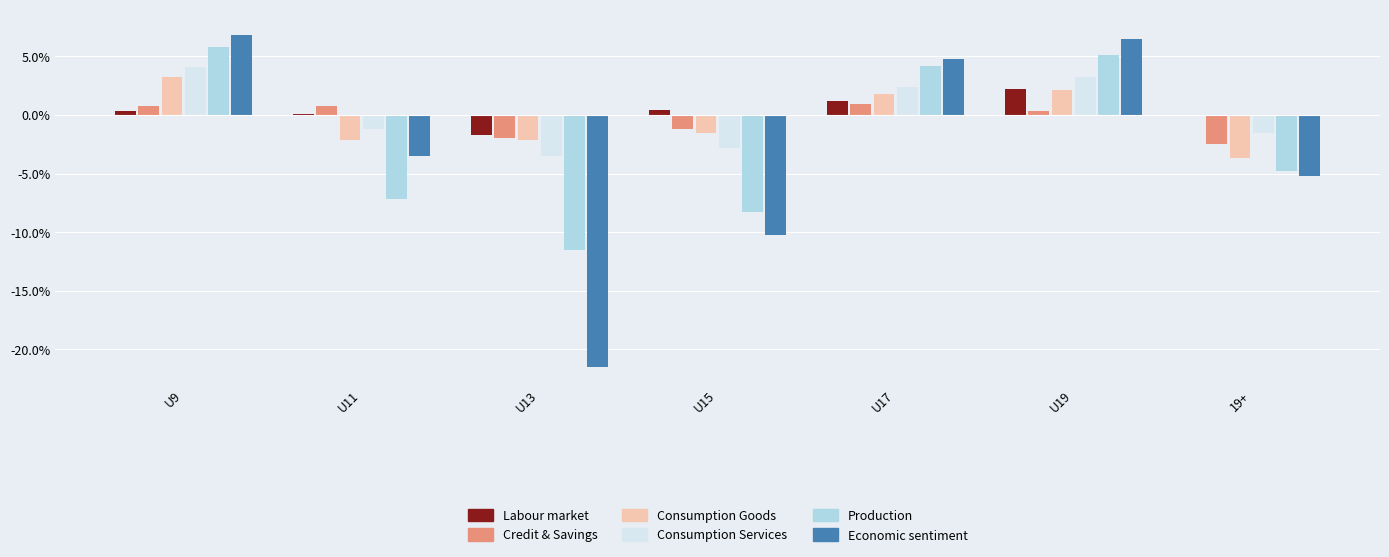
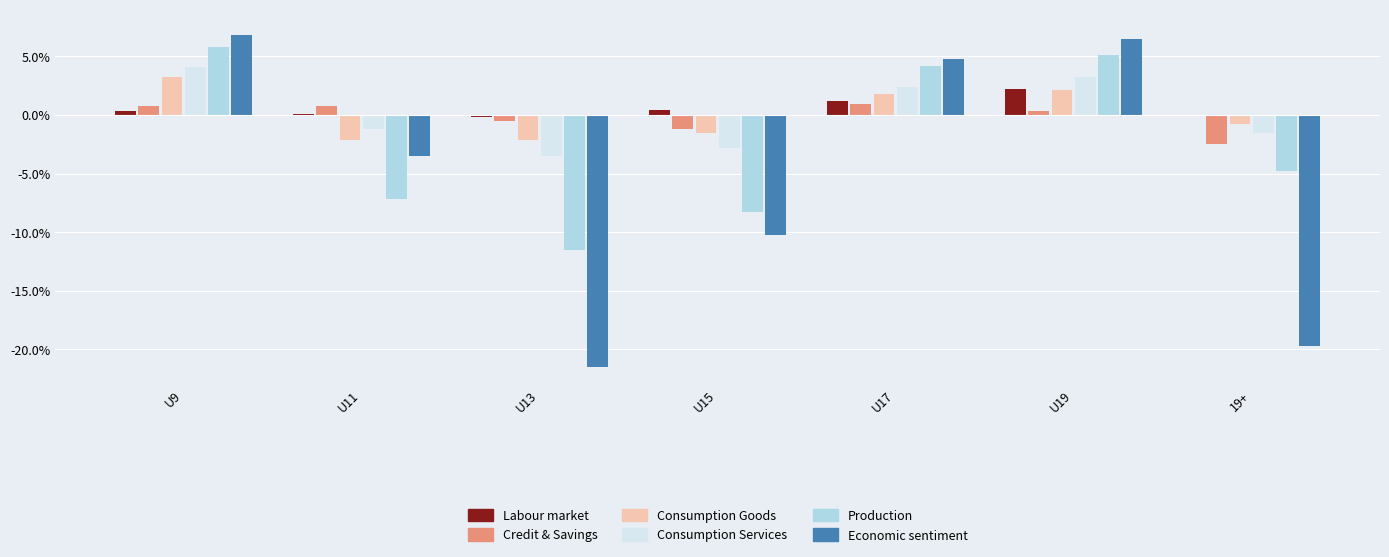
Labour market, U13: -1.7% -> -0.2%
Credit & Savings, U13: -2.0% -> -0.5%
Consumption Goods, 19+: -3.7% -> -0.8%
Economic sentiment, 19+: -5.2% -> -19.7%
